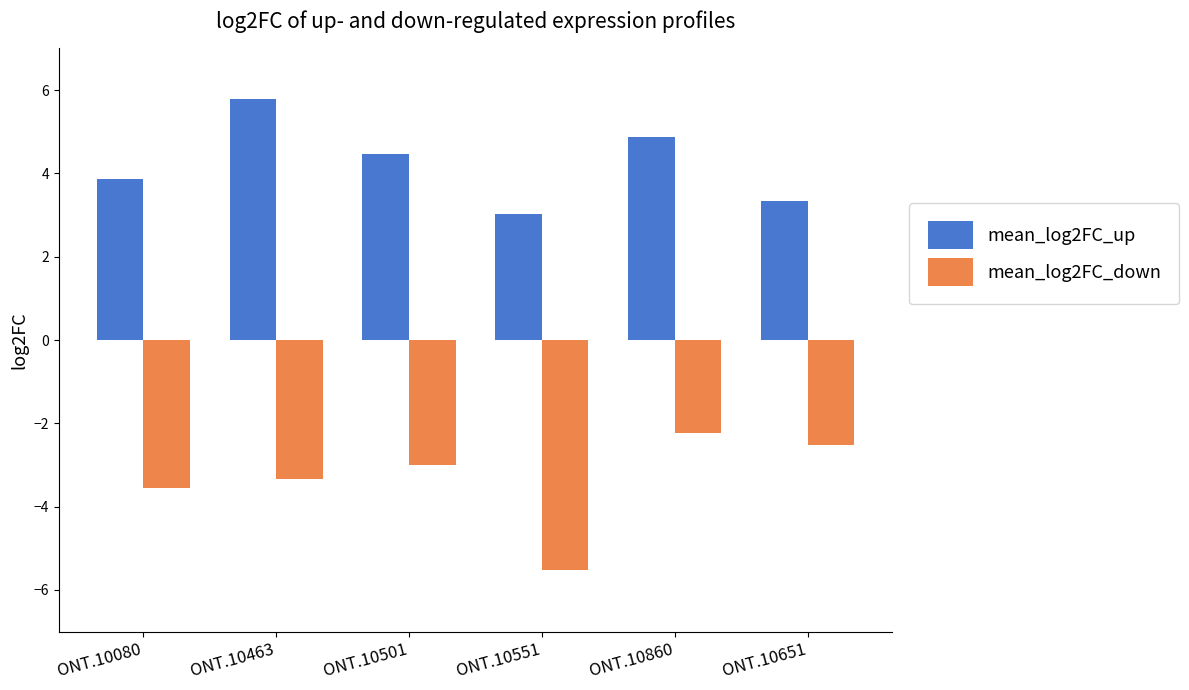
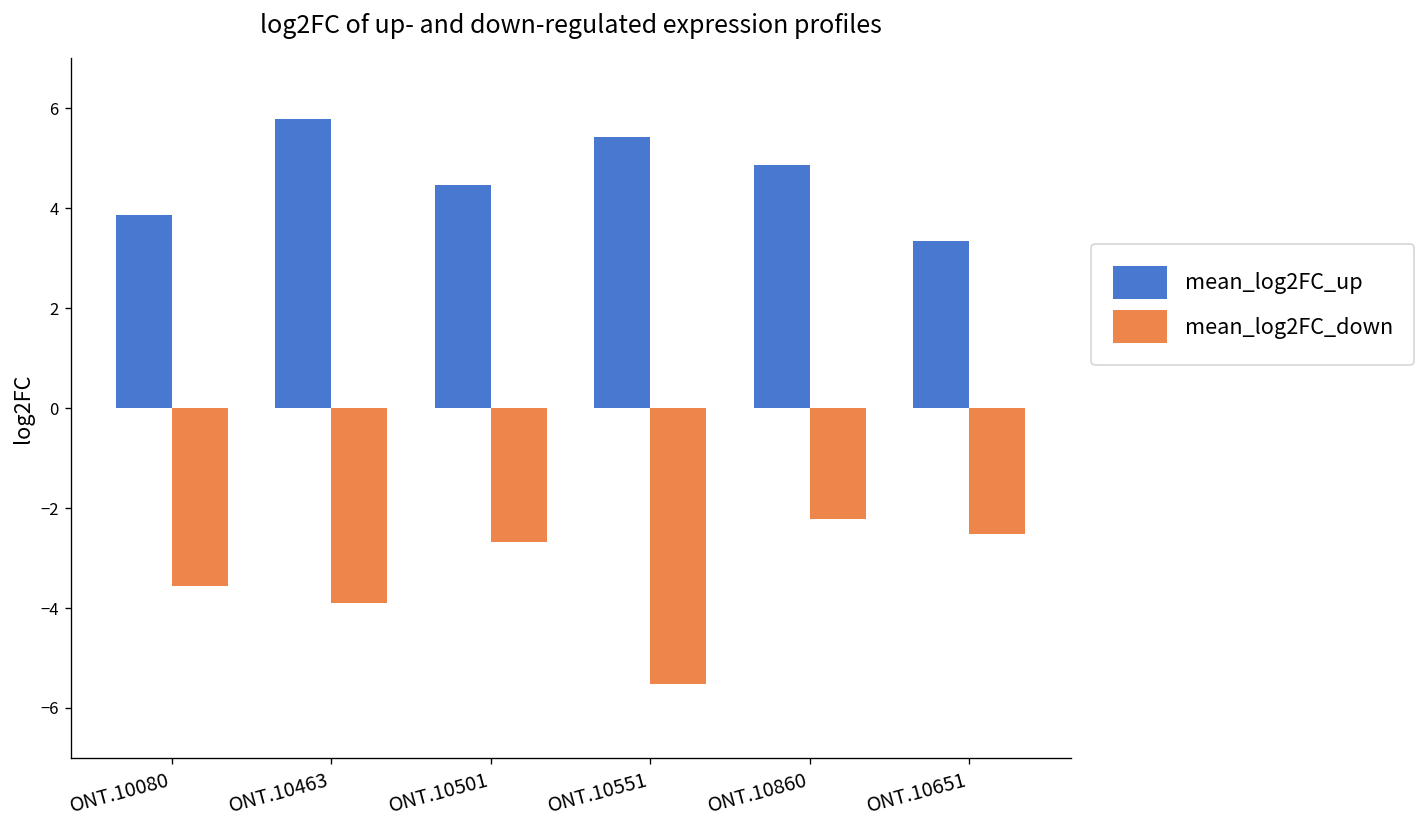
mean_log2FC_down, ONT.10463: -3.3 -> -3.9
mean_log2FC_down, ONT.10501: -3.0 -> -2.7
mean_log2FC_up, ONT.10551: 3.0 -> 5.4
